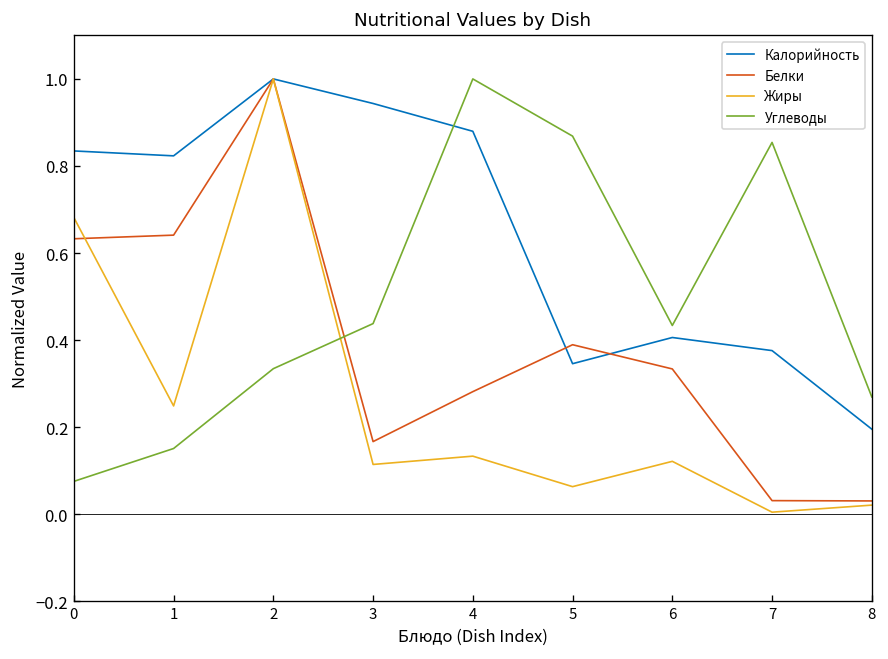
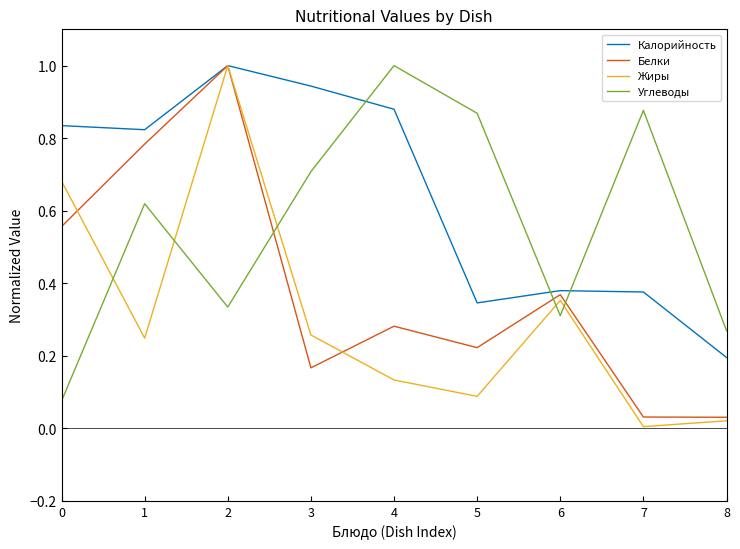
Белки, 0: 0.63 -> 0.56
Белки, 1: 0.64 -> 0.78
Углеводы, 1: 0.15 -> 0.62
Жиры, 3: 0.11 -> 0.26
Углеводы, 3: 0.44 -> 0.71
Белки, 5: 0.39 -> 0.22
Жиры, 5: 0.06 -> 0.09
Калорийность, 6: 0.41 -> 0.38
Белки, 6: 0.33 -> 0.37
Жиры, 6: 0.12 -> 0.35
Углеводы, 6: 0.43 -> 0.31
Углеводы, 7: 0.85 -> 0.88
